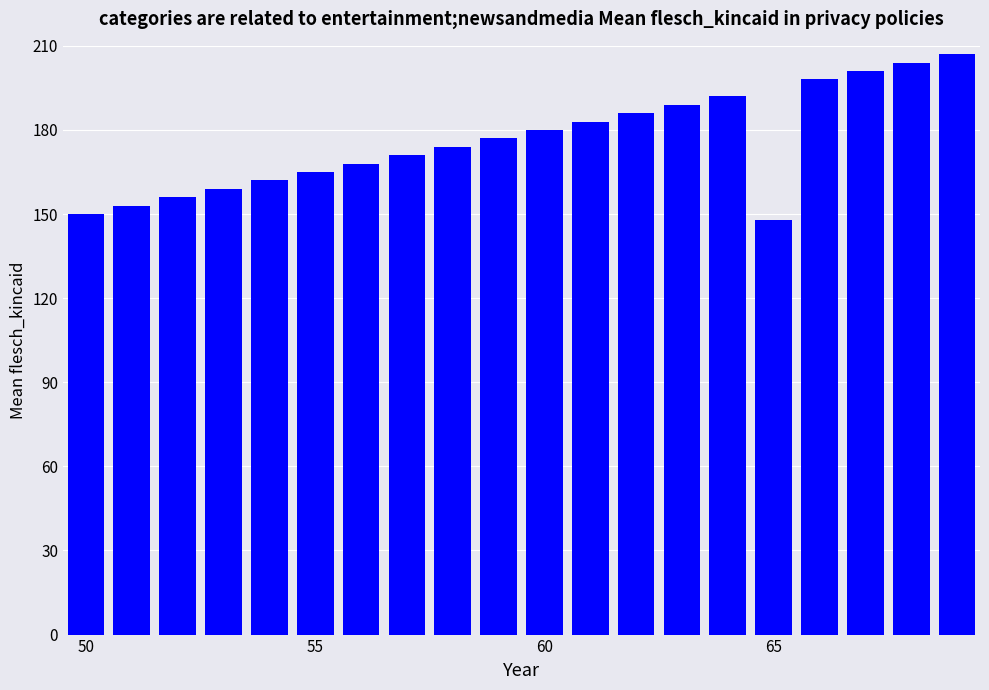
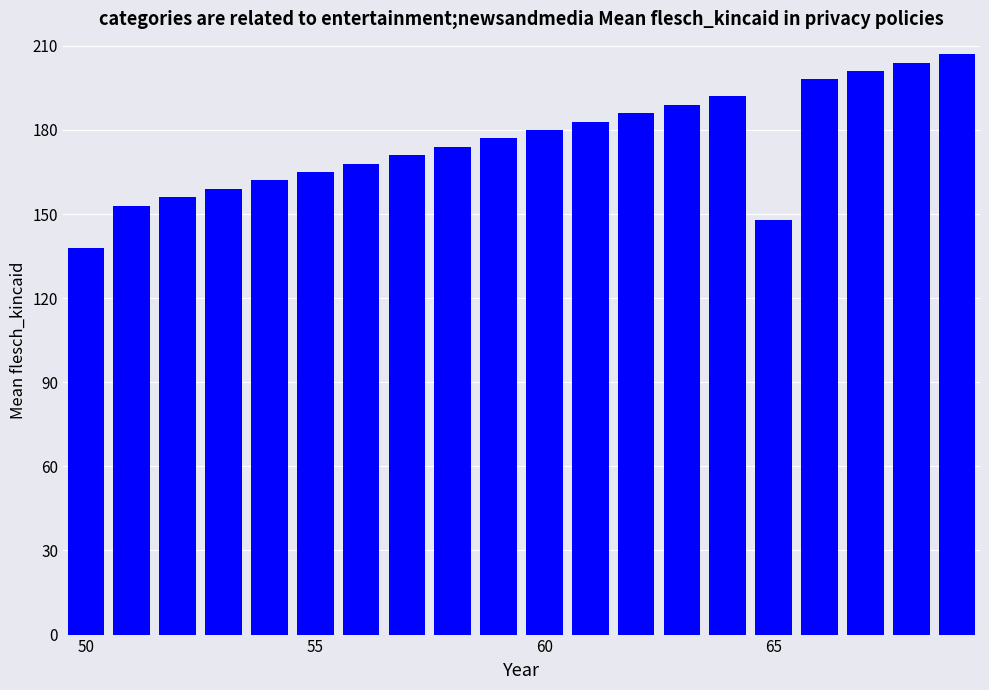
50: 150 -> 138
